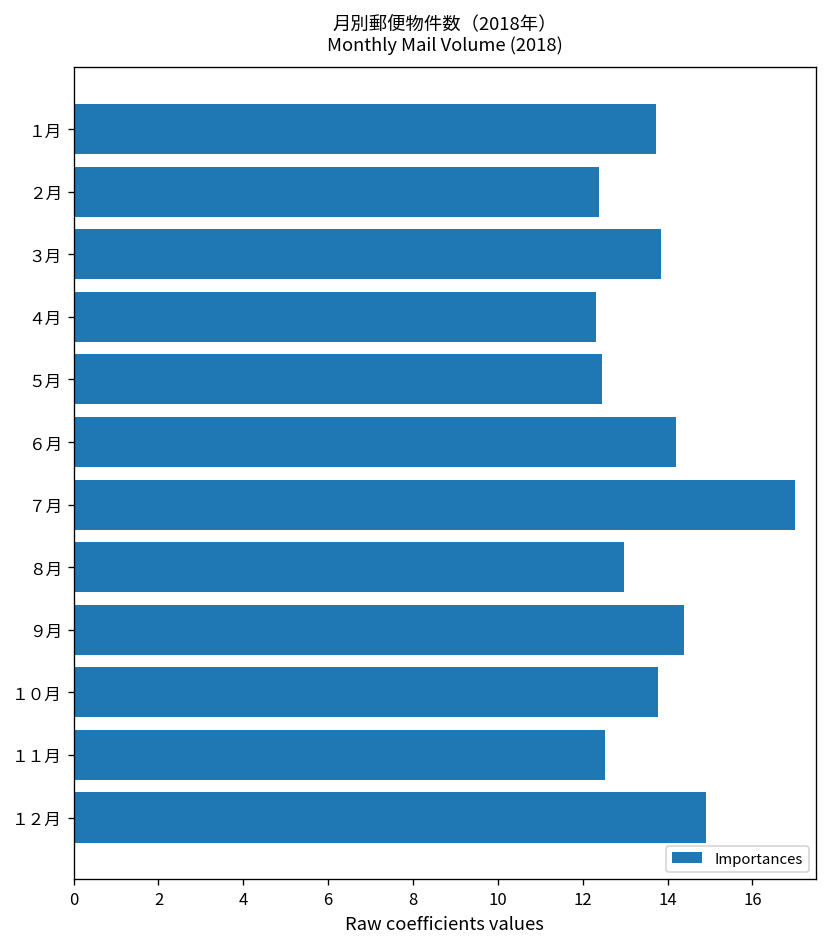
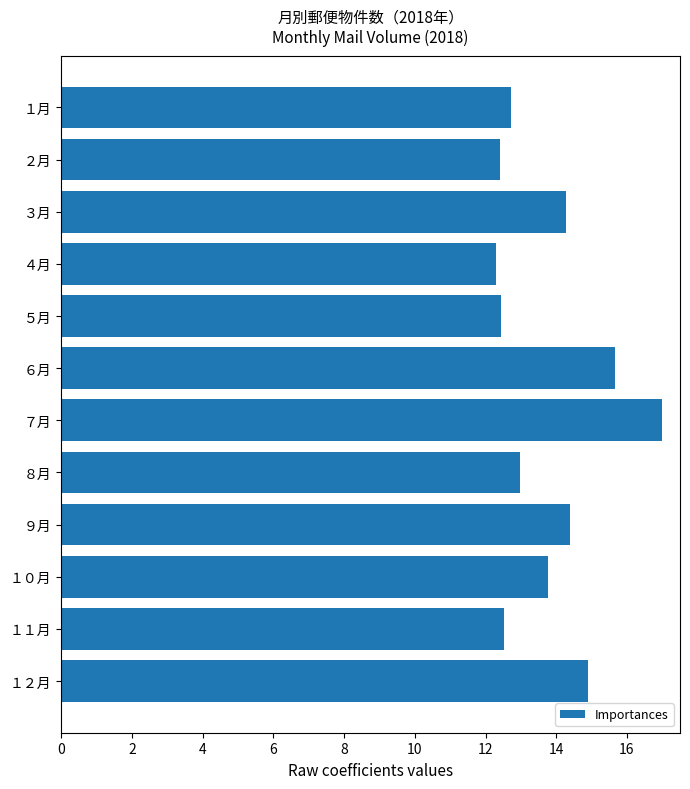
１月: 13.7 -> 12.7
３月: 13.8 -> 14.3
６月: 14.2 -> 15.7
